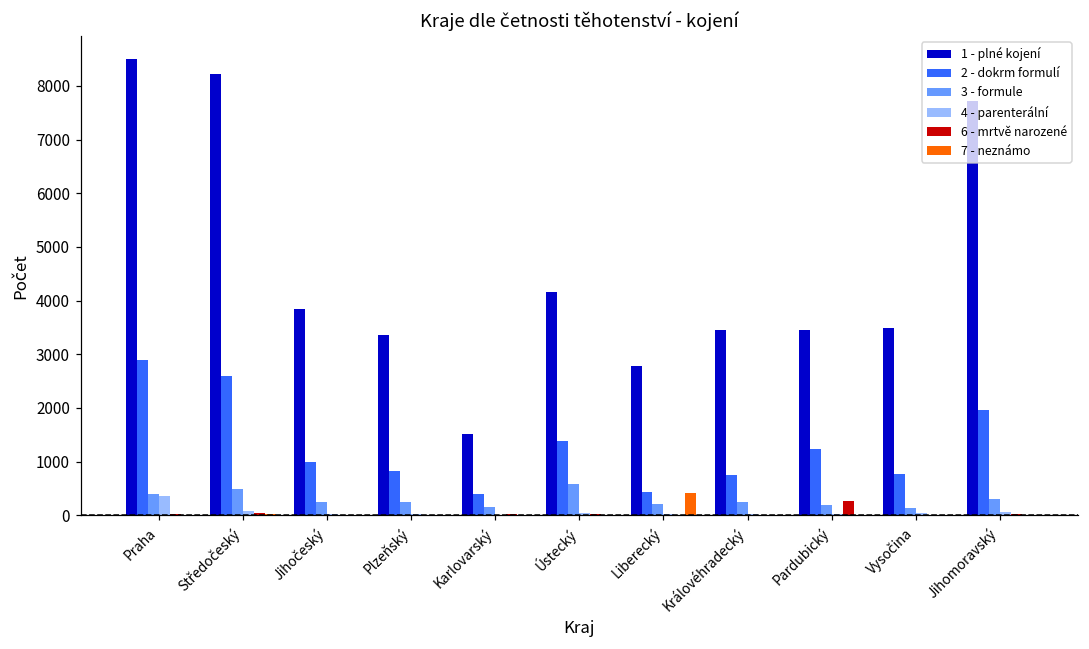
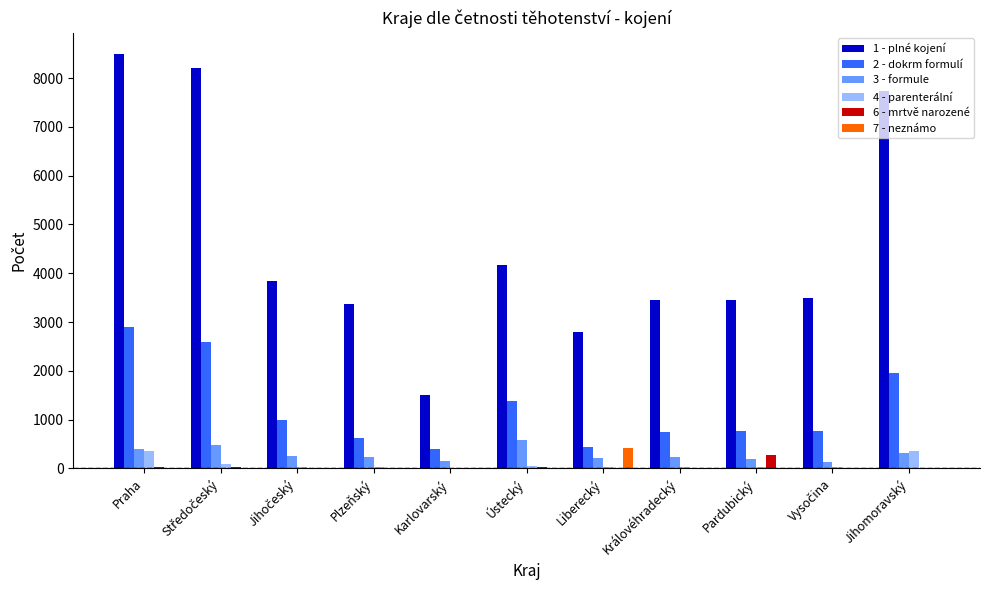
2 - dokrm formulí, Plzeňský: 800 -> 600
2 - dokrm formulí, Pardubický: 1200 -> 800
4 - parenterální, Jihomoravský: 100 -> 300
